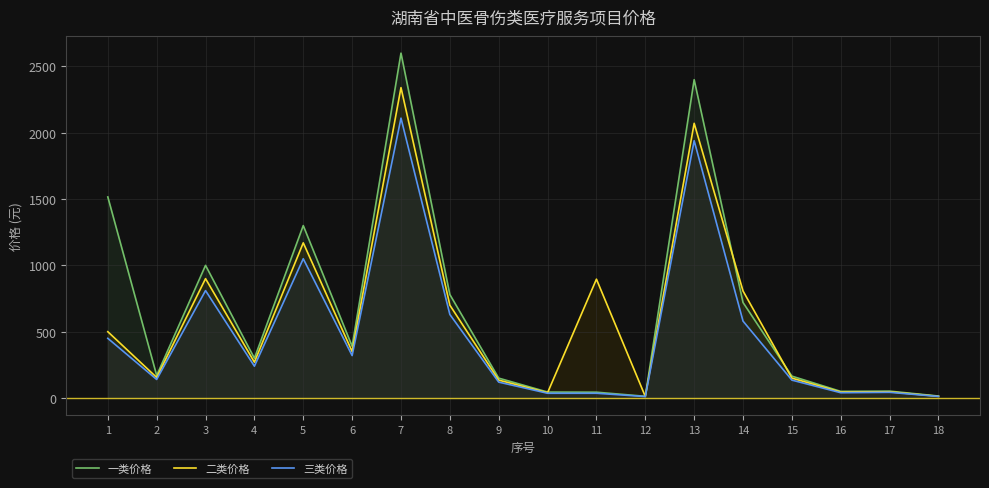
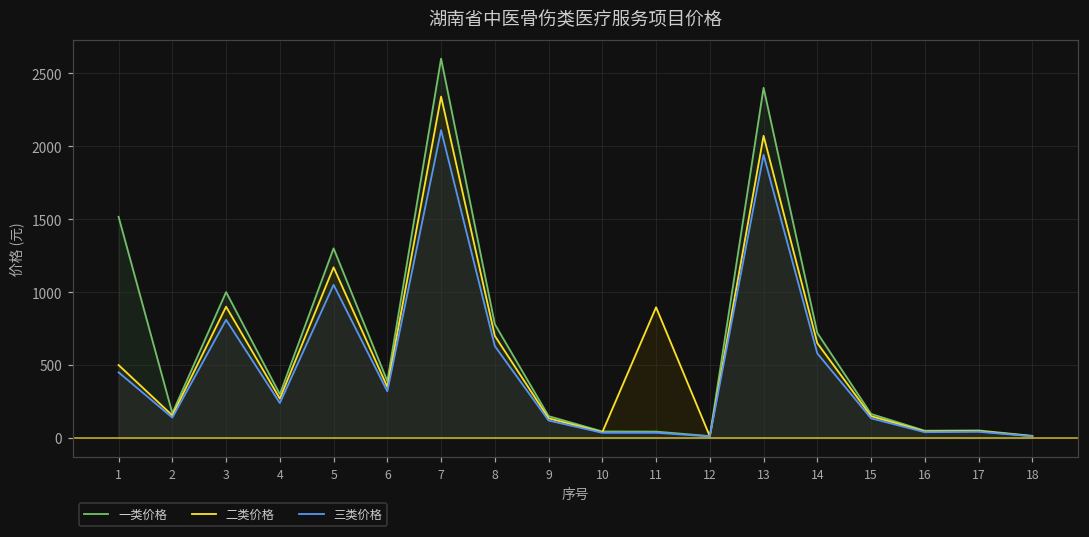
二类价格, 14: 810 -> 650
